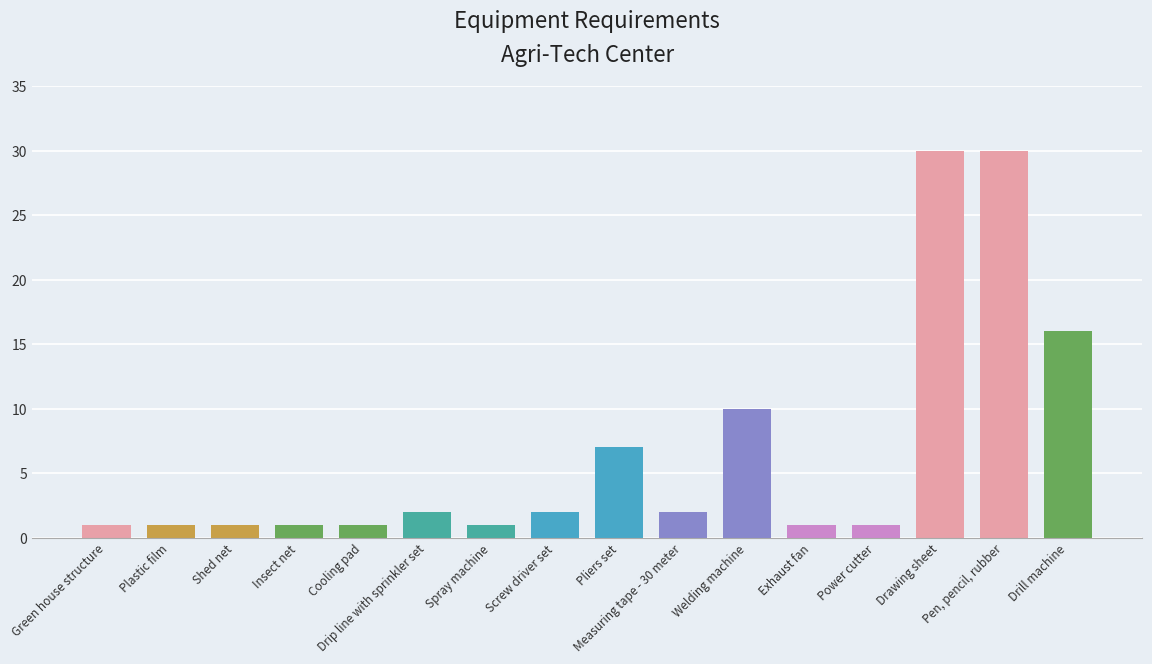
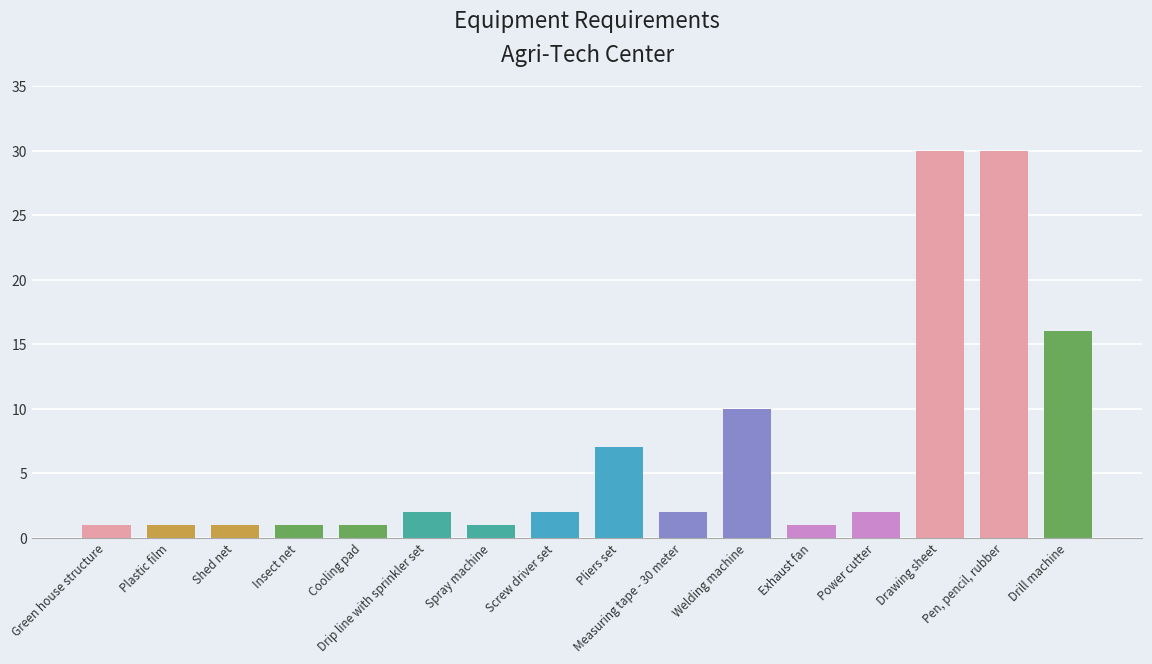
Power cutter: 1 -> 2
